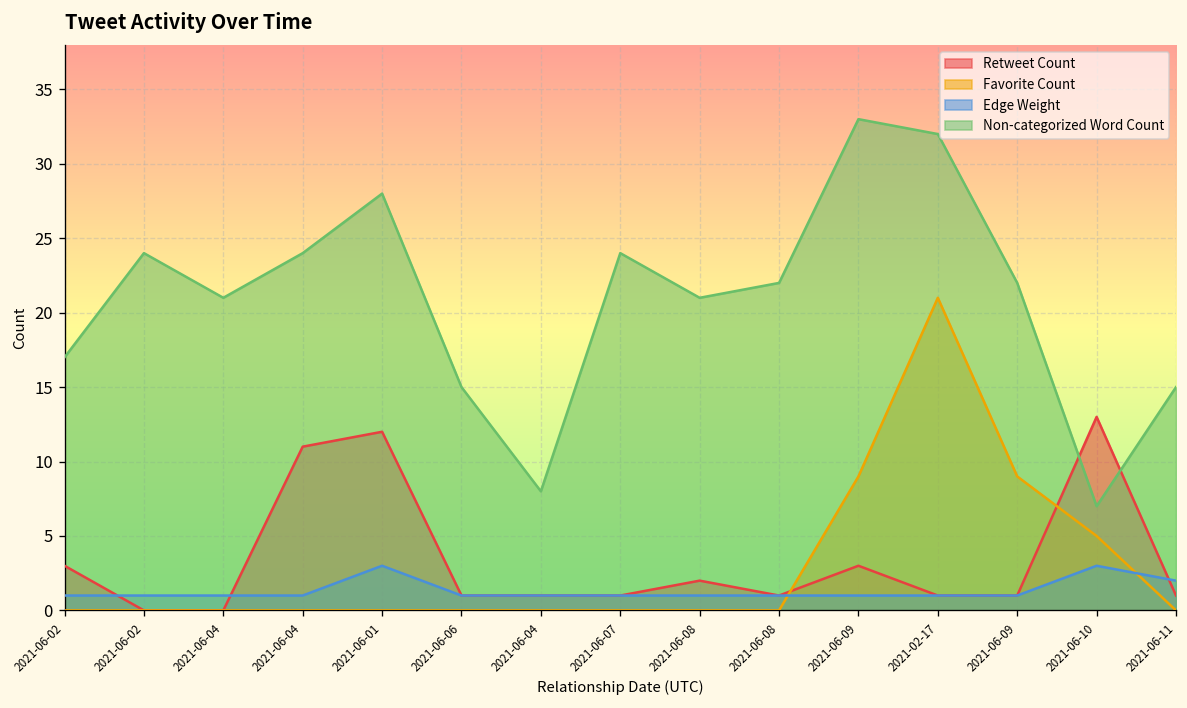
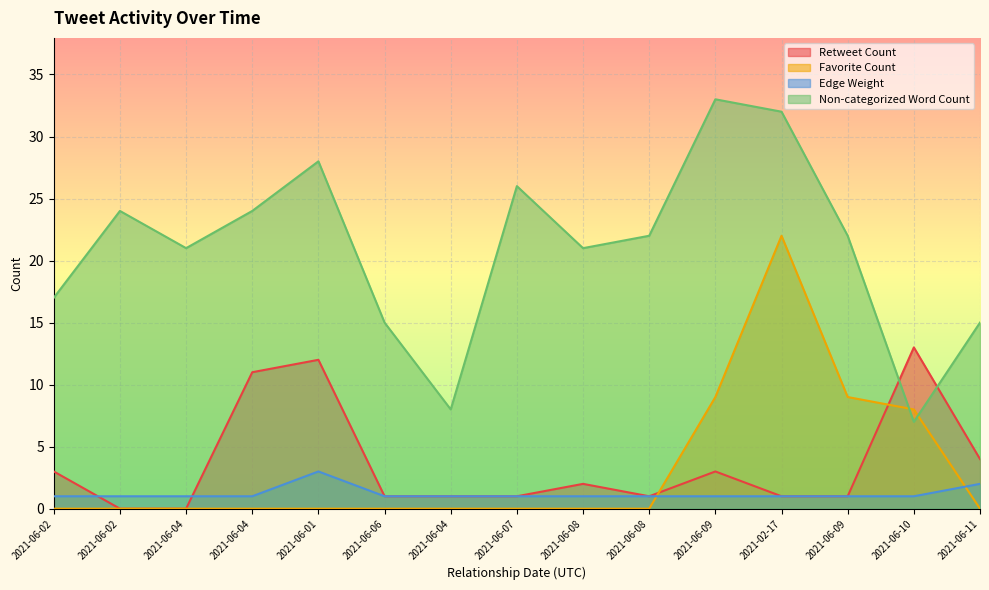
Non-categorized Word Count, 2021-06-07: 24 -> 26
Favorite Count, 2021-02-17: 21 -> 22
Favorite Count, 2021-06-10: 5 -> 8
Edge Weight, 2021-06-10: 3 -> 1
Retweet Count, 2021-06-11: 1 -> 4
